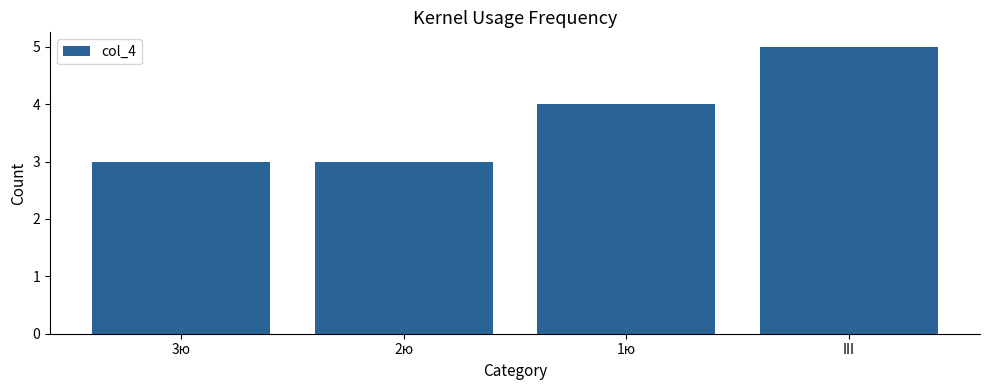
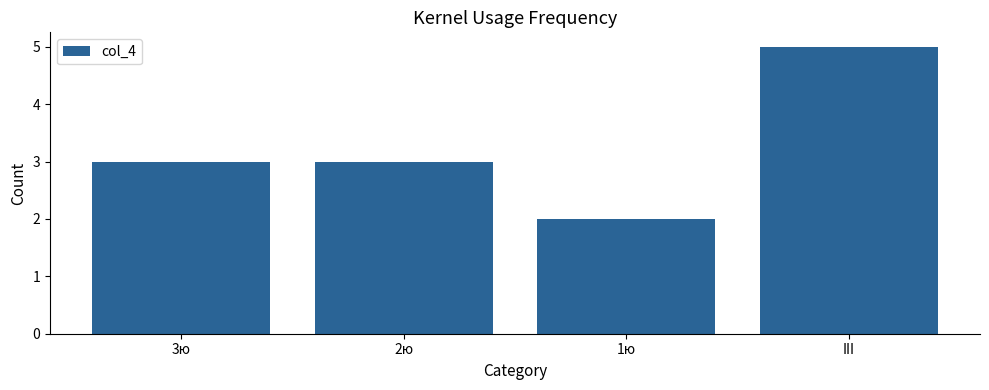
1ю: 4 -> 2
